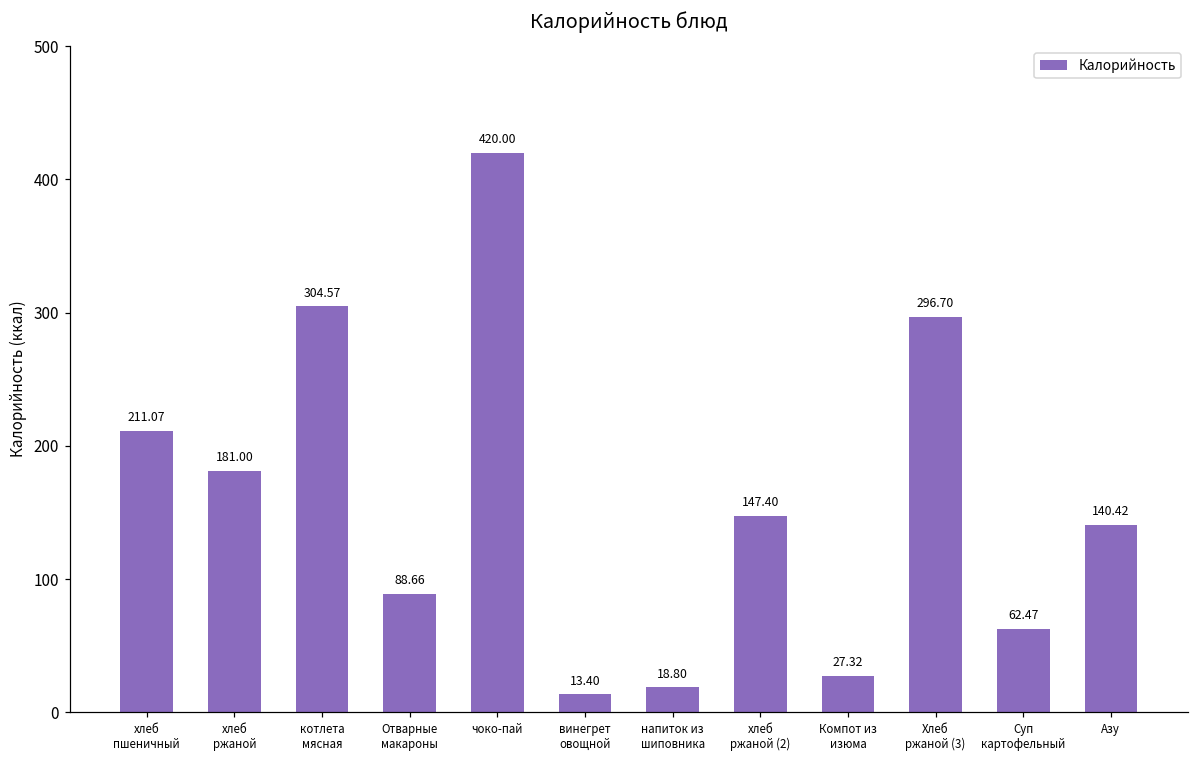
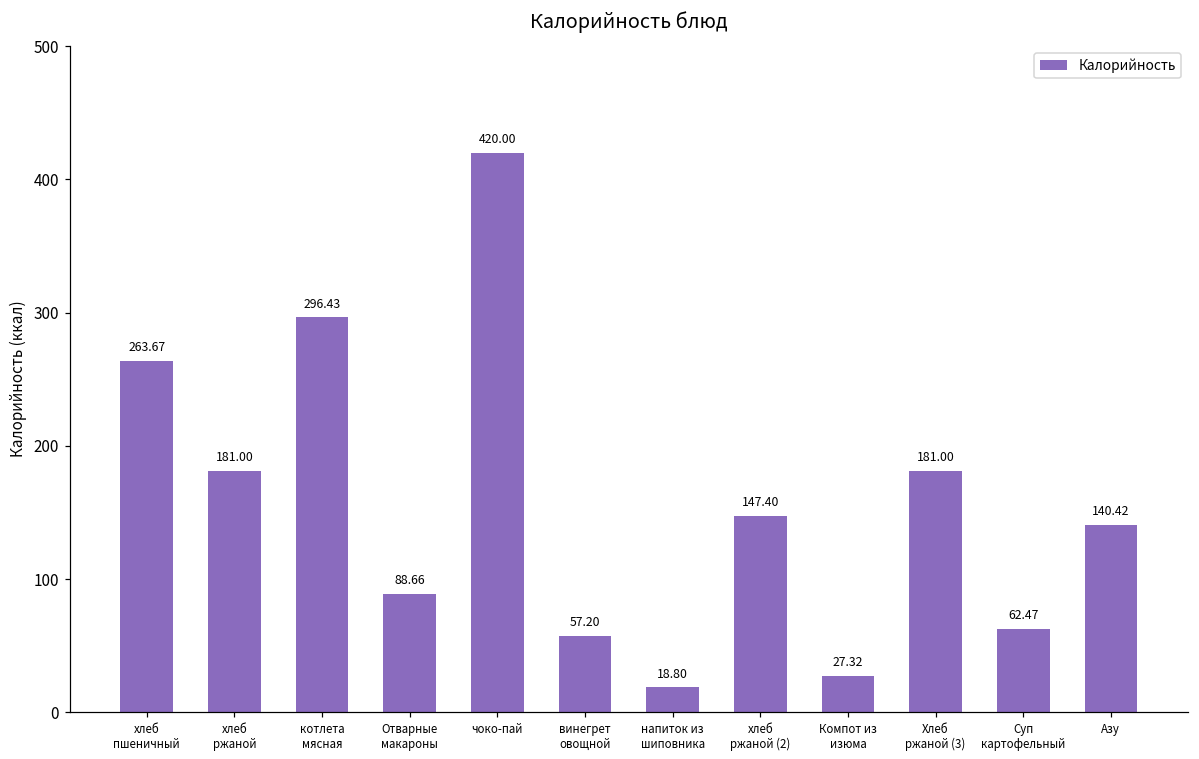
хлеб пшеничный: 211.07 -> 263.67
котлета мясная: 304.57 -> 296.43
винегрет овощной: 13.40 -> 57.20
Хлеб ржаной (3): 296.70 -> 181.00
